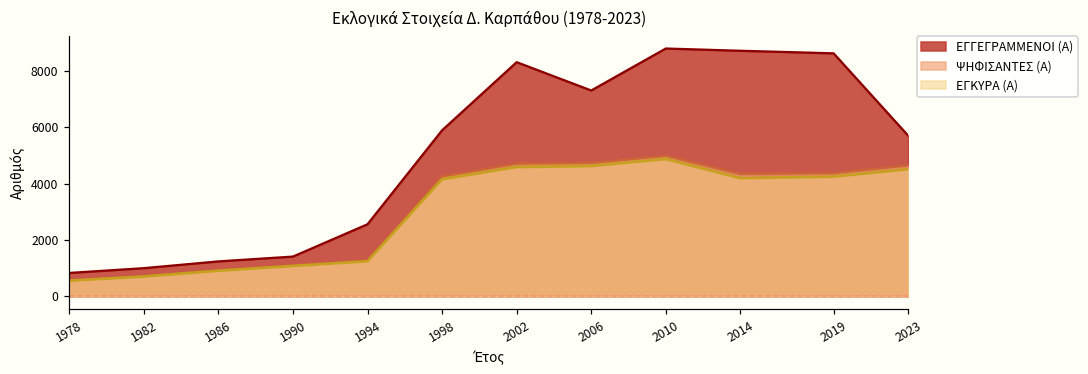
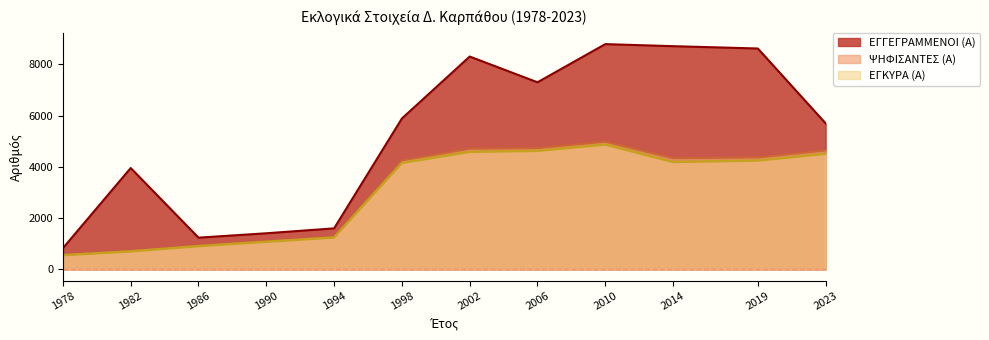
ΕΓΓΕΓΡΑΜΜΕΝΟΙ (Α), 1982: 1000 -> 4000
ΕΓΓΕΓΡΑΜΜΕΝΟΙ (Α), 1994: 2600 -> 1600
